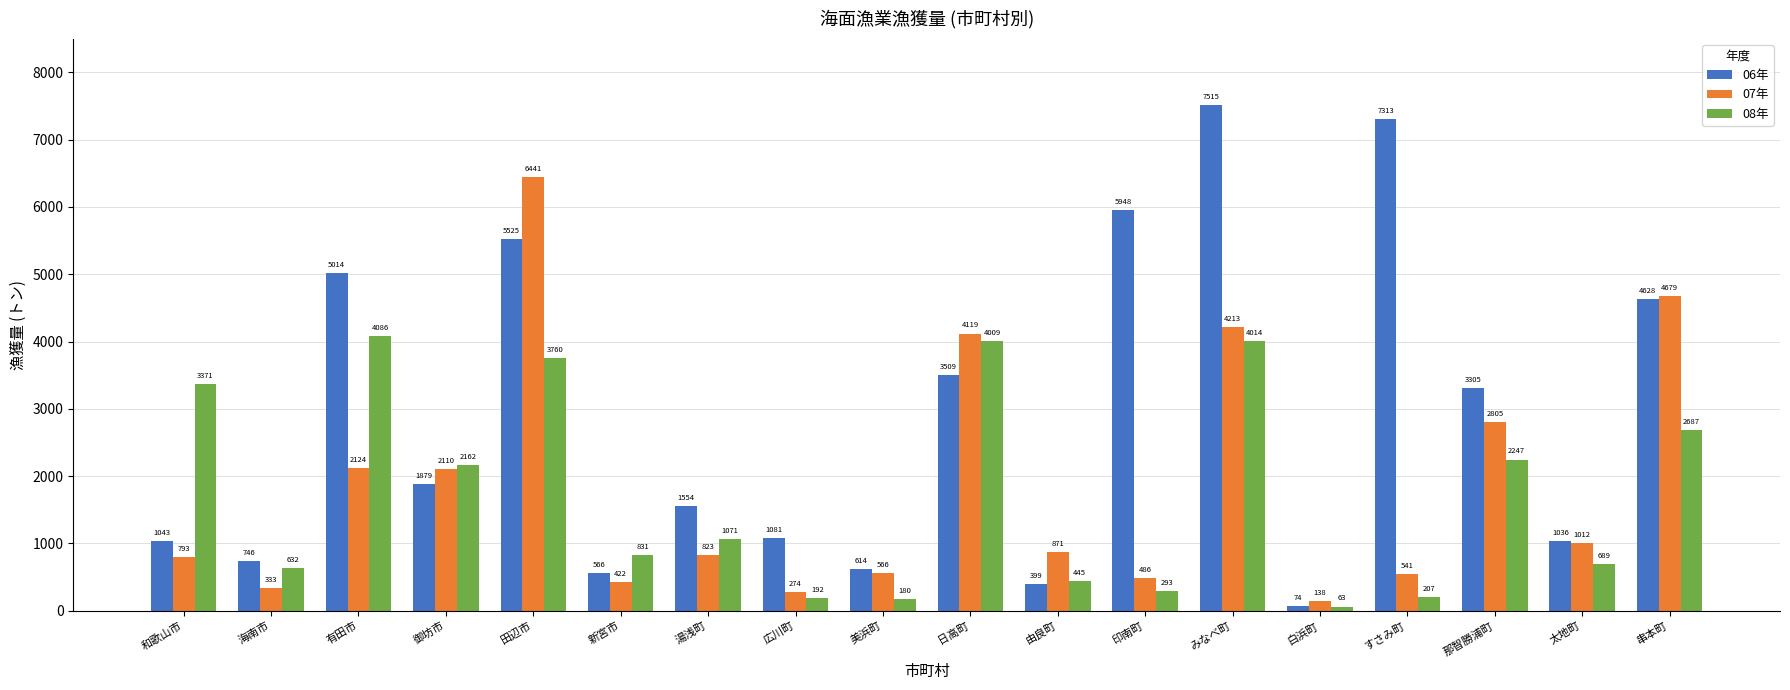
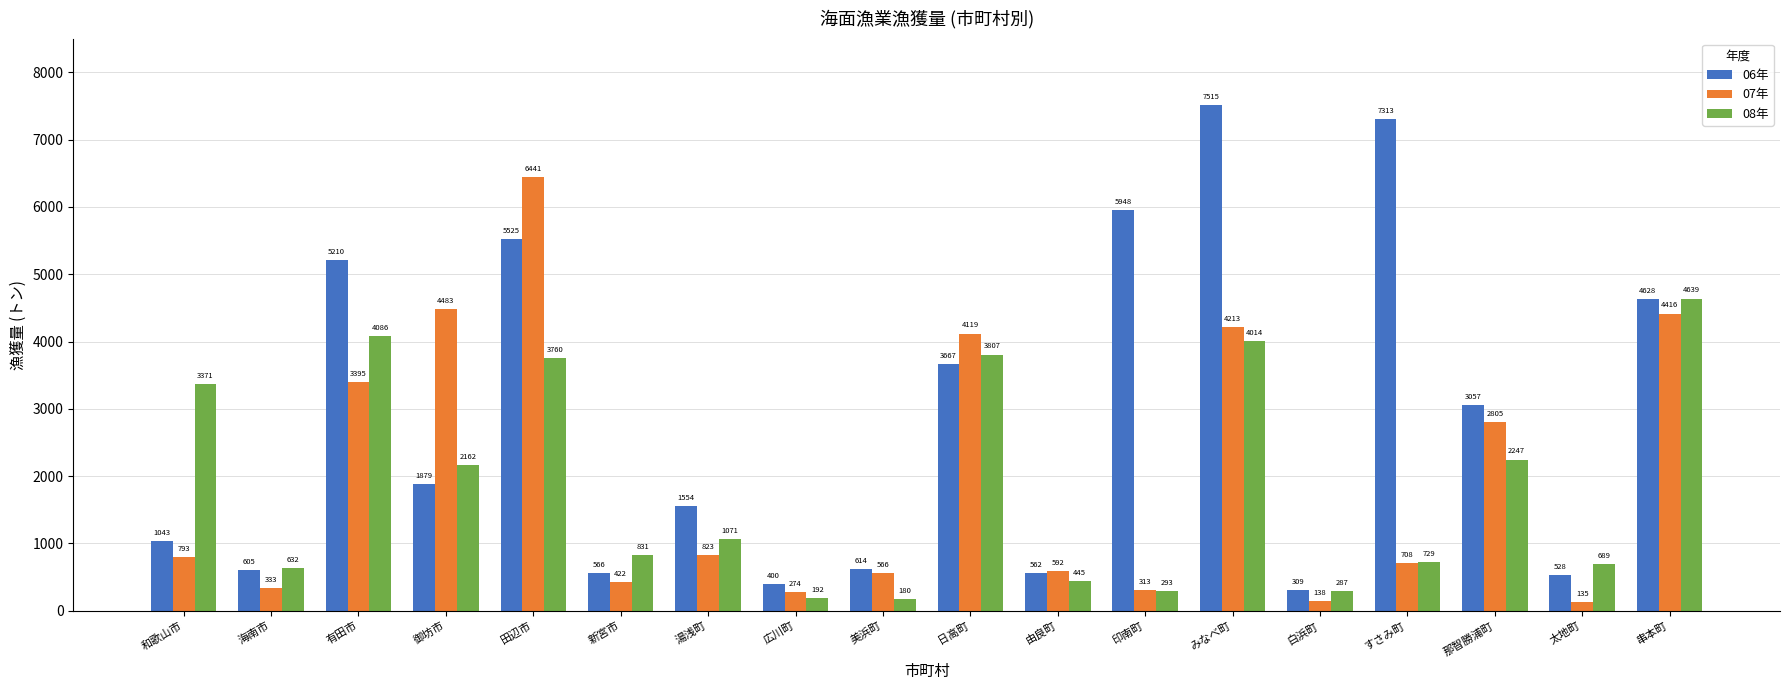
06年, 海南市: 746 -> 605
06年, 有田市: 5014 -> 5210
07年, 有田市: 2124 -> 3395
07年, 御坊市: 2110 -> 4483
06年, 広川町: 1081 -> 400
06年, 日高町: 3509 -> 3667
08年, 日高町: 4009 -> 3807
06年, 由良町: 399 -> 562
07年, 由良町: 871 -> 592
07年, 印南町: 486 -> 313
06年, 白浜町: 74 -> 309
08年, 白浜町: 63 -> 287
07年, すさみ町: 541 -> 708
08年, すさみ町: 207 -> 729
06年, 那智勝浦町: 3305 -> 3057
06年, 太地町: 1036 -> 528
07年, 太地町: 1012 -> 135
07年, 串本町: 4679 -> 4416
08年, 串本町: 2687 -> 4639
